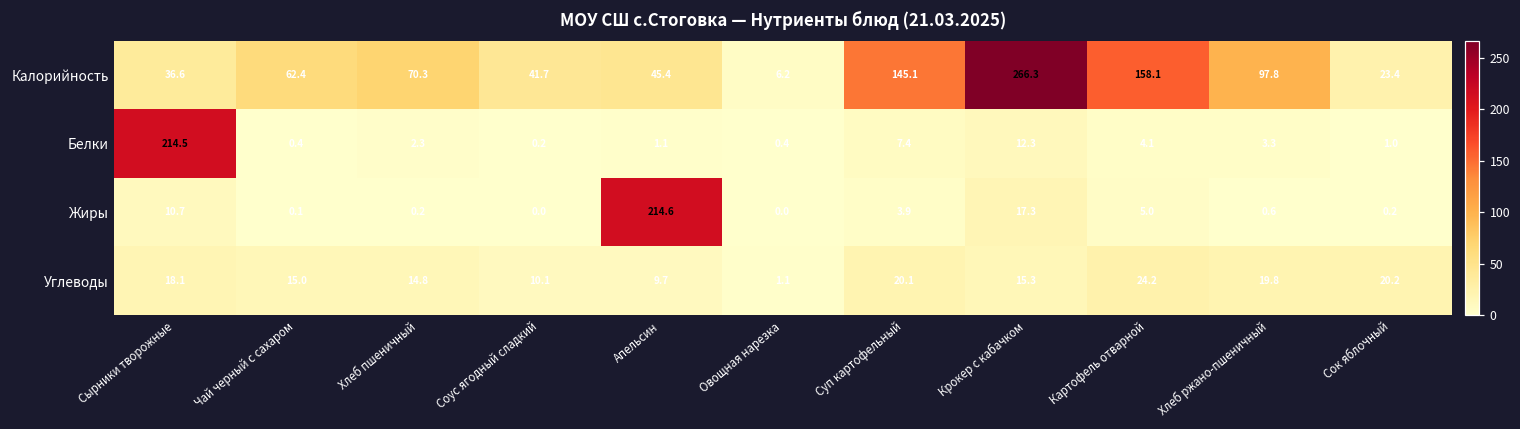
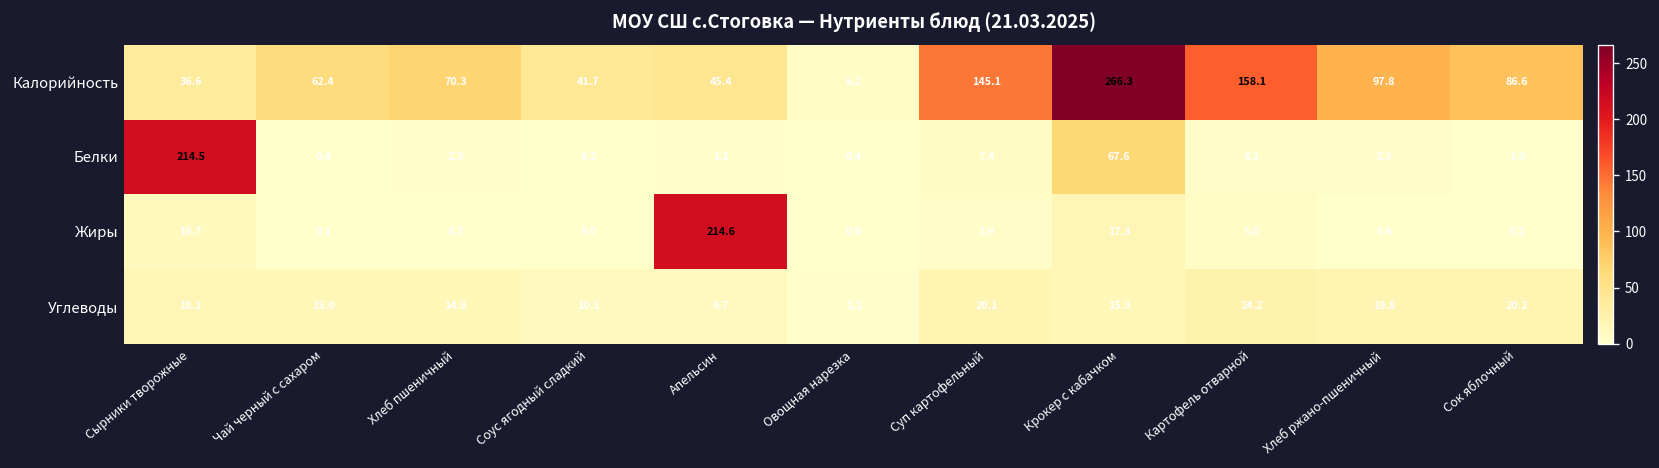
Калорийность, Сок яблочный: 23.4 -> 86.6
Белки, Крокер с кабачком: 12.3 -> 67.6
